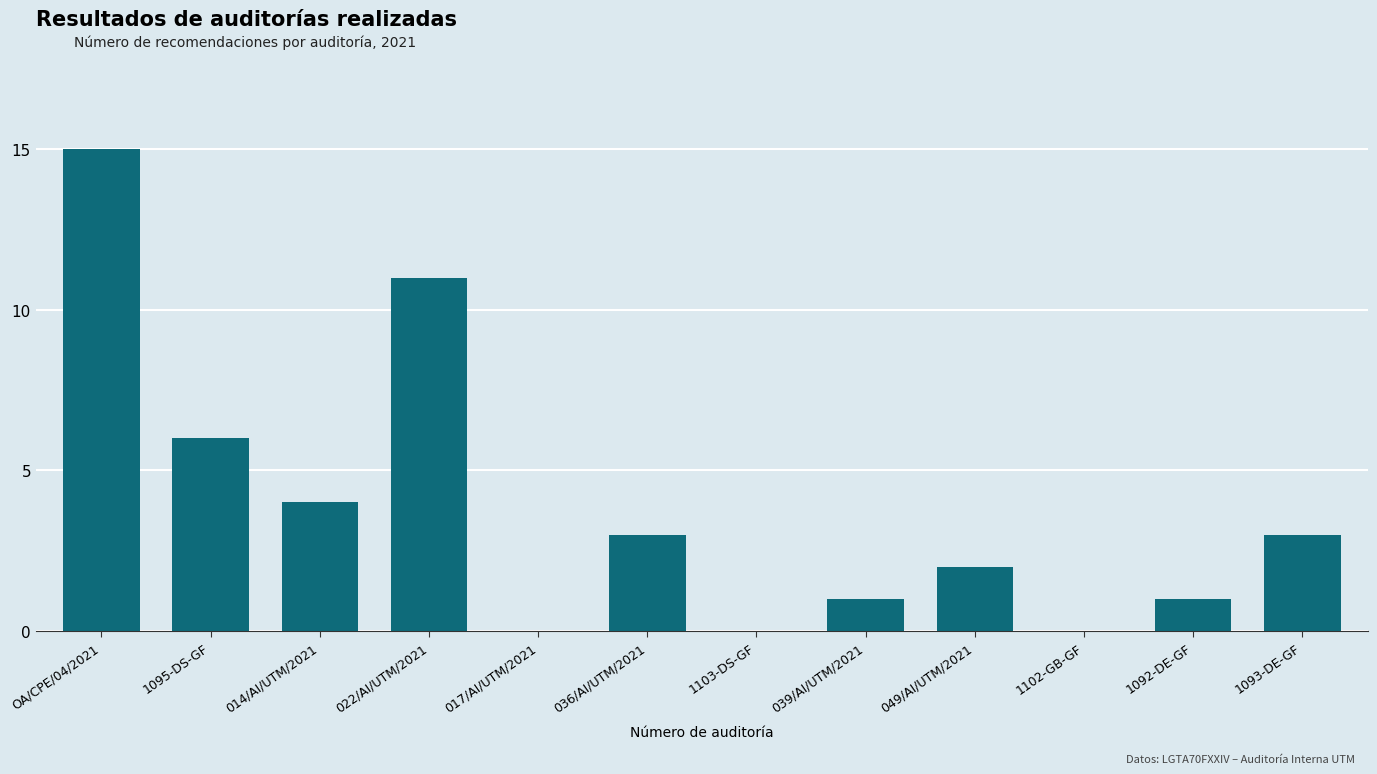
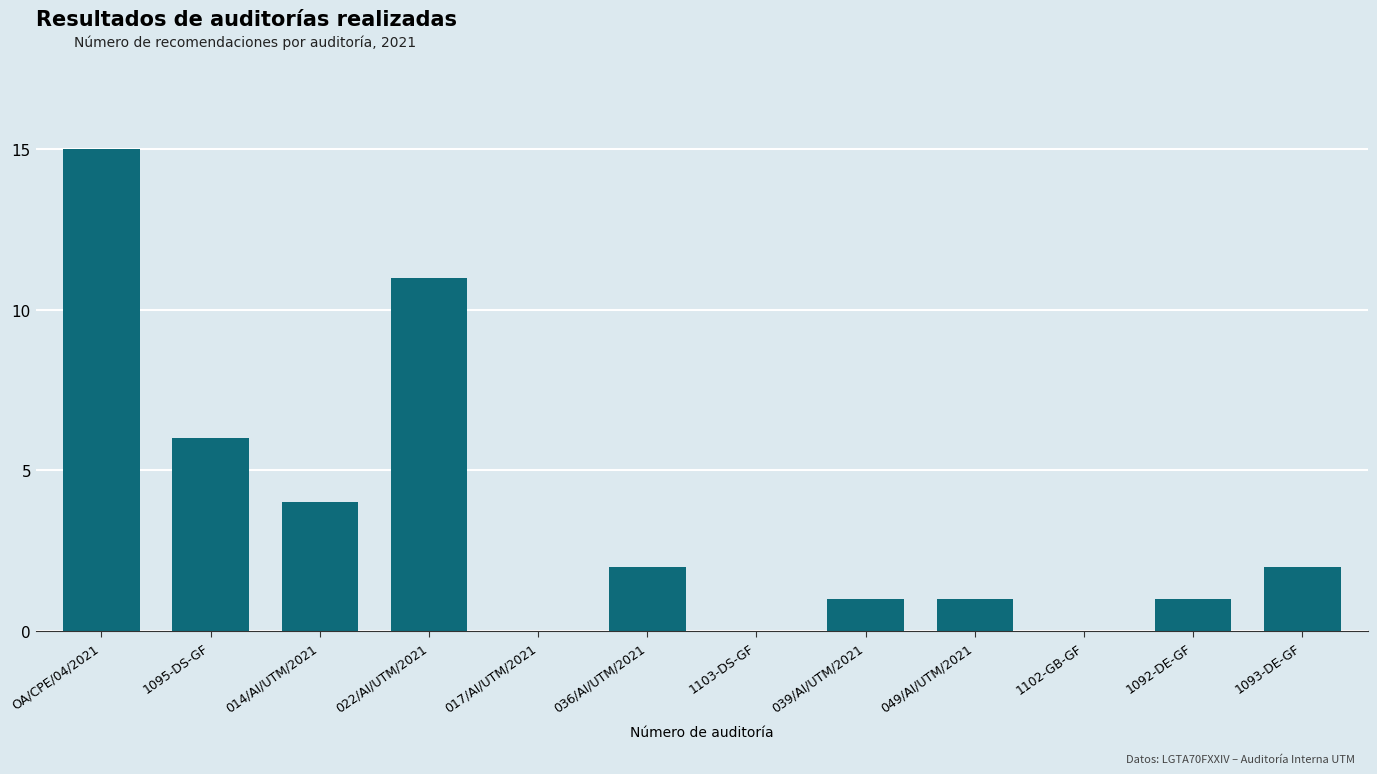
036/AI/UTM/2021: 3 -> 2
049/AI/UTM/2021: 2 -> 1
1093-DE-GF: 3 -> 2
